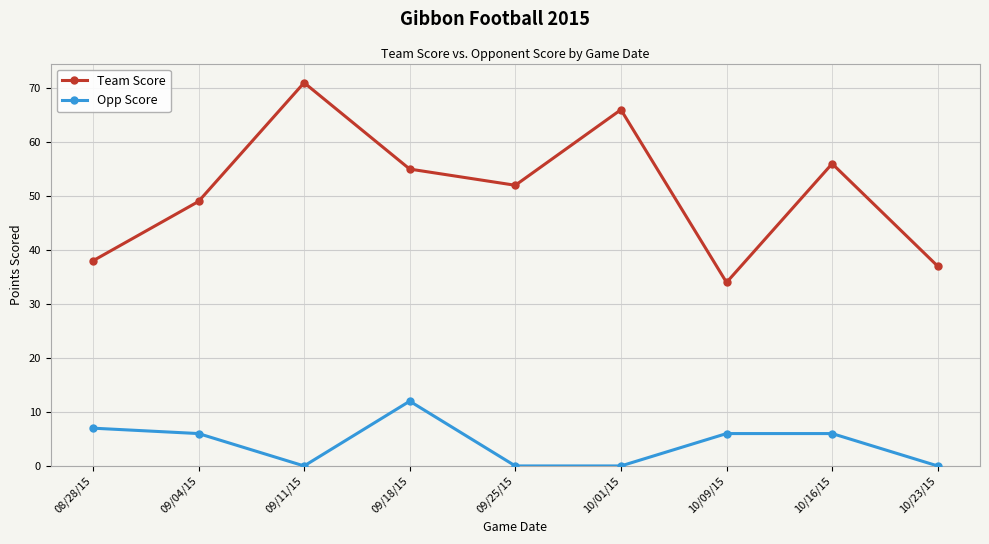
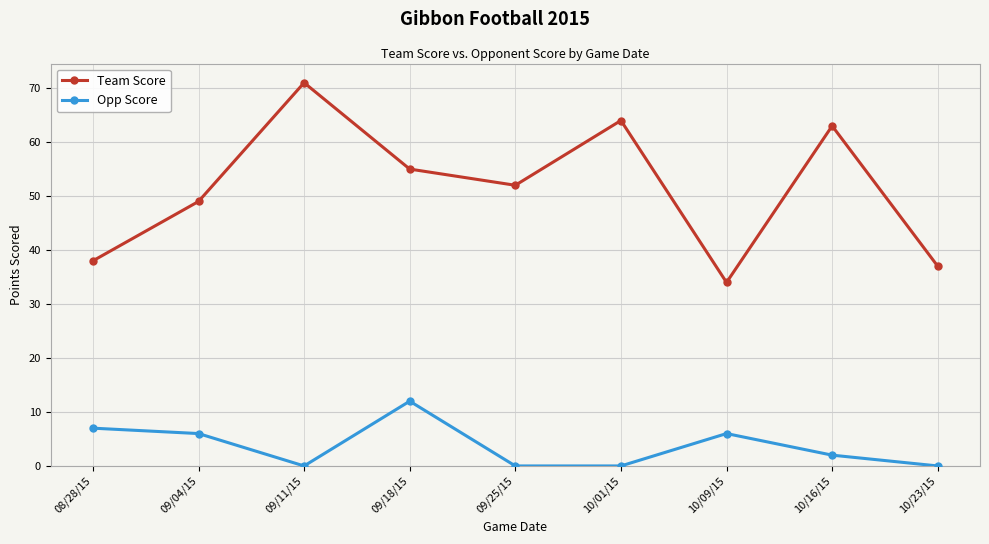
Team Score, 10/01/15: 66 -> 64
Team Score, 10/16/15: 56 -> 63
Opp Score, 10/16/15: 6 -> 2
